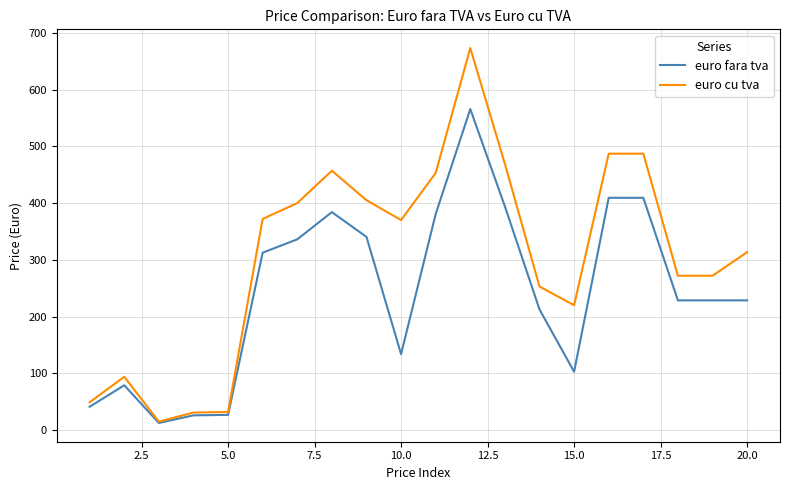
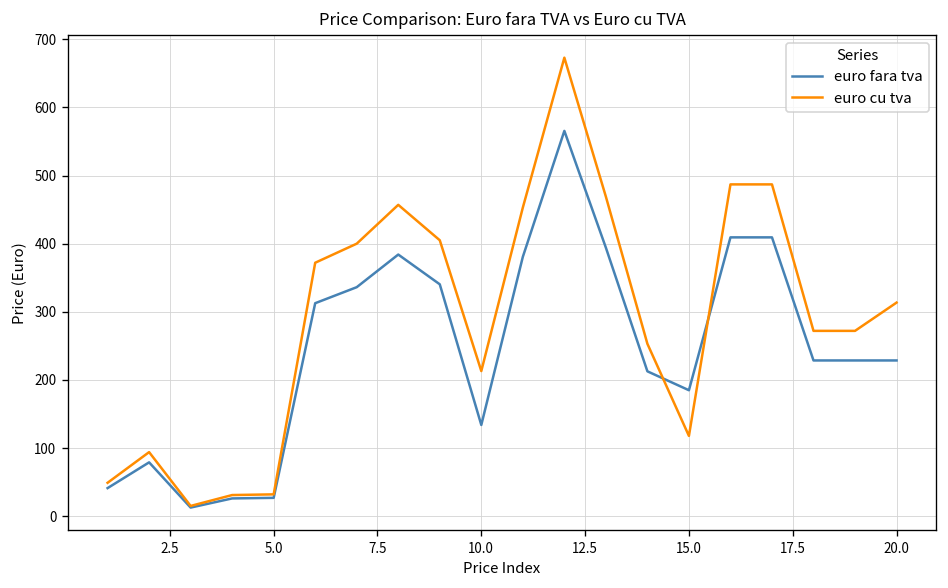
euro cu tva, 10.0: 370 -> 210
euro fara tva, 15.0: 100 -> 180
euro cu tva, 15.0: 220 -> 120
